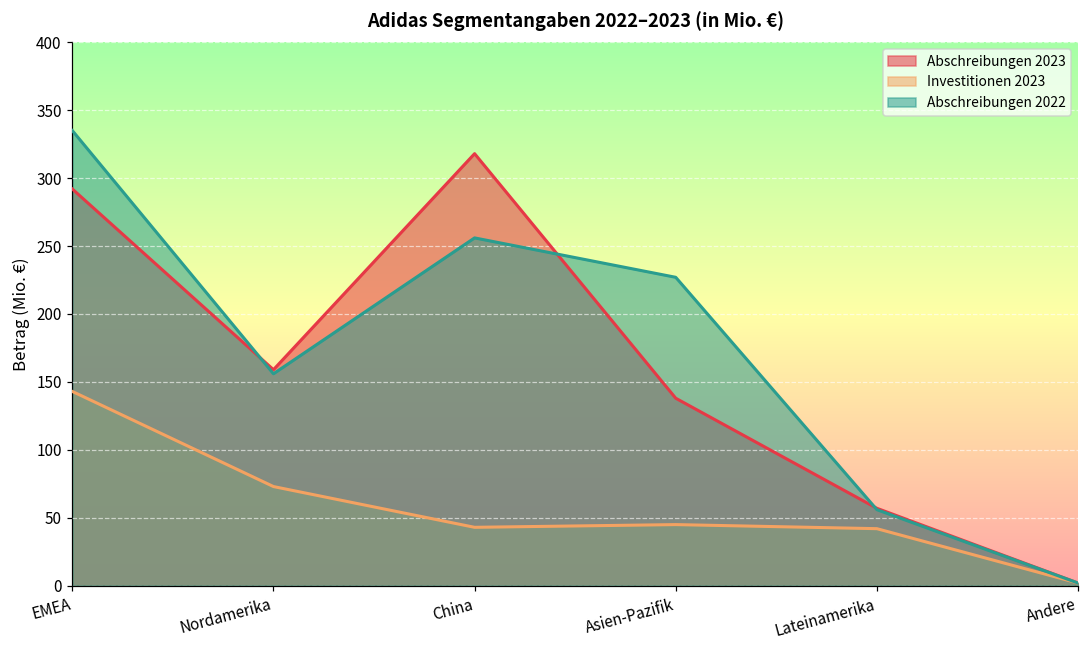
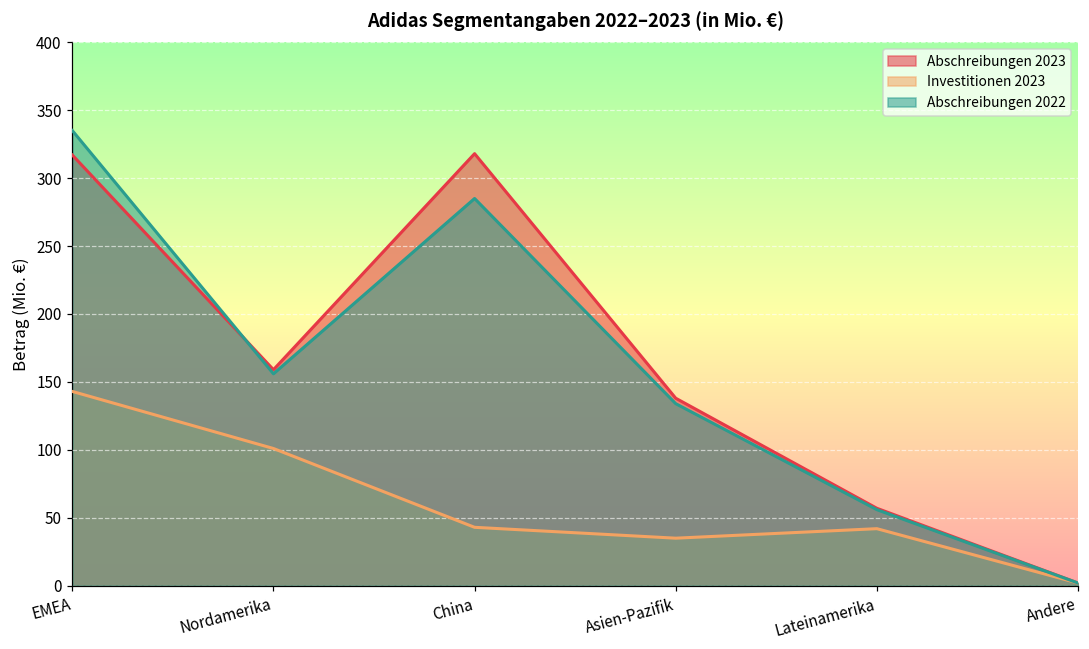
Abschreibungen 2023, EMEA: 292 -> 317
Investitionen 2023, Nordamerika: 73 -> 101
Abschreibungen 2022, China: 256 -> 285
Investitionen 2023, Asien-Pazifik: 45 -> 35
Abschreibungen 2022, Asien-Pazifik: 227 -> 134
